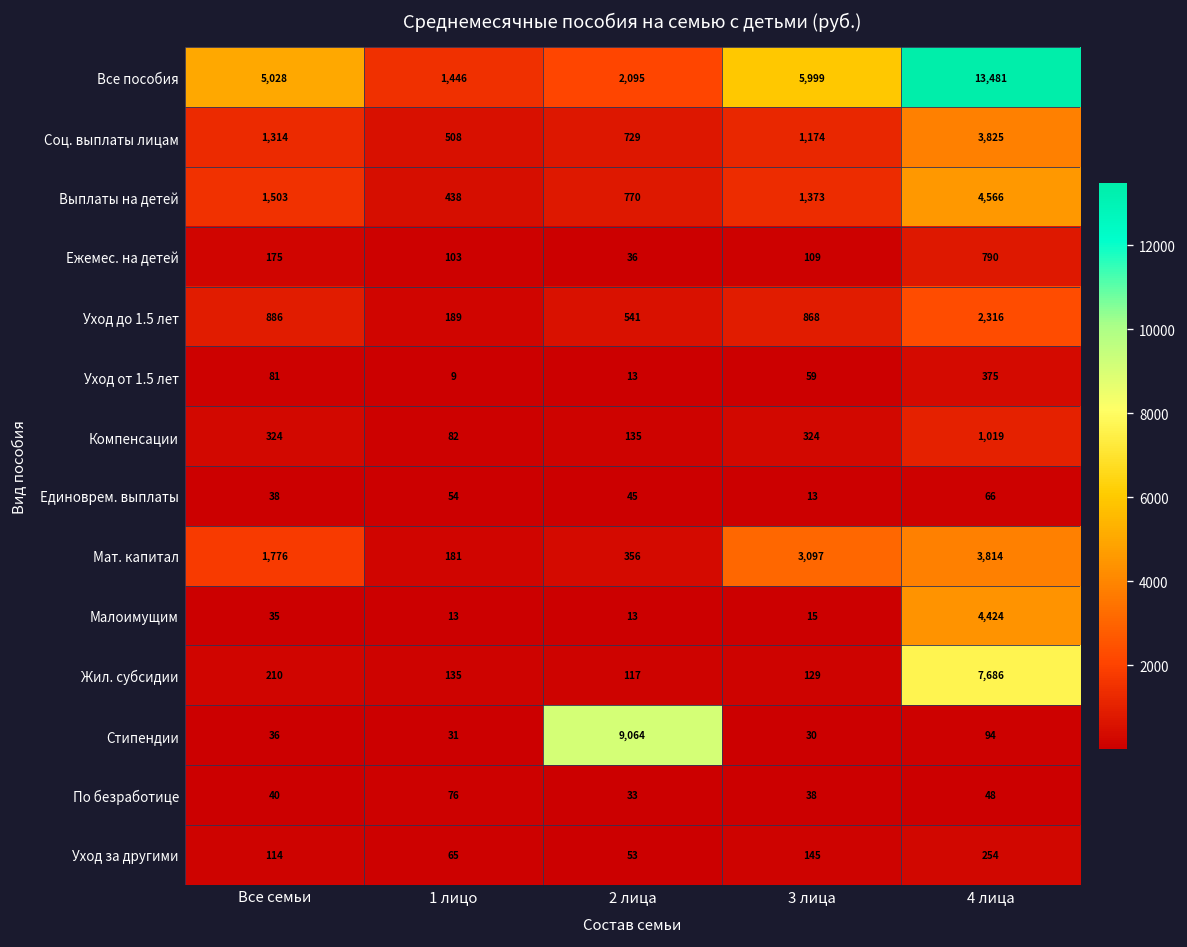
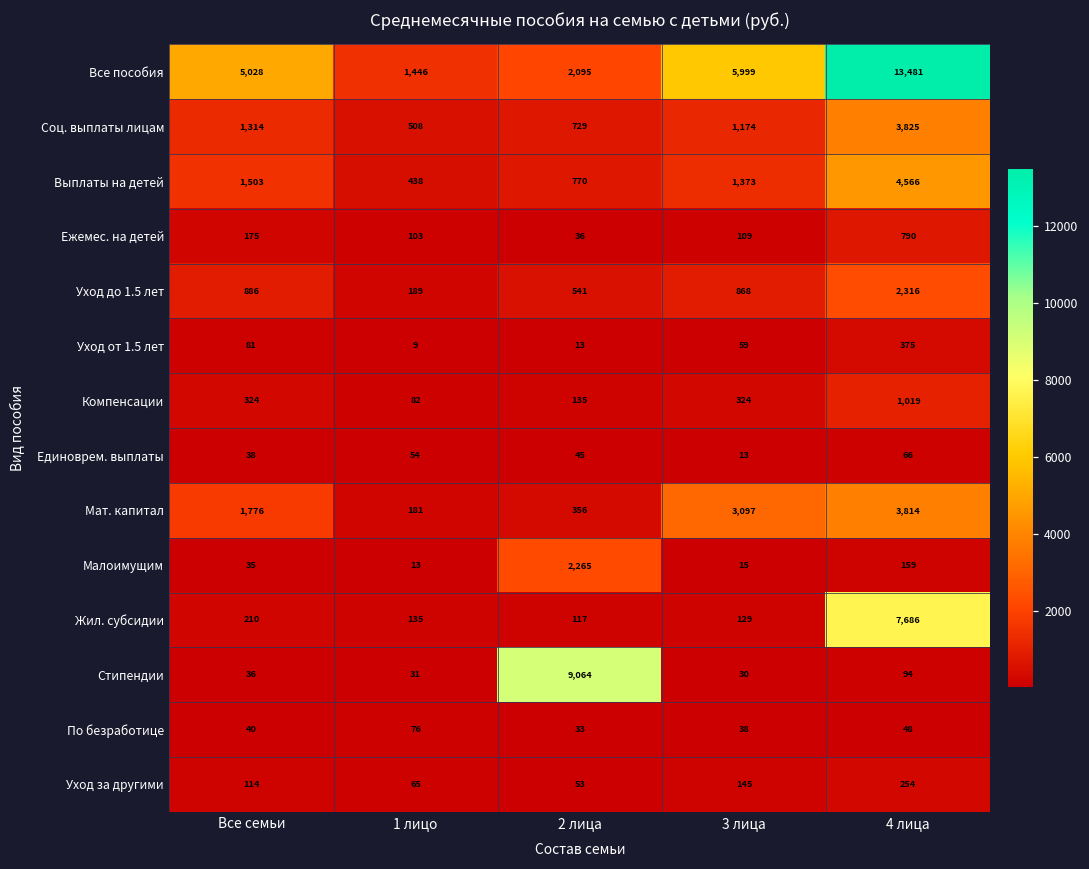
Малоимущим, 2 лица: 13 -> 2,265
Малоимущим, 4 лица: 4,424 -> 159
